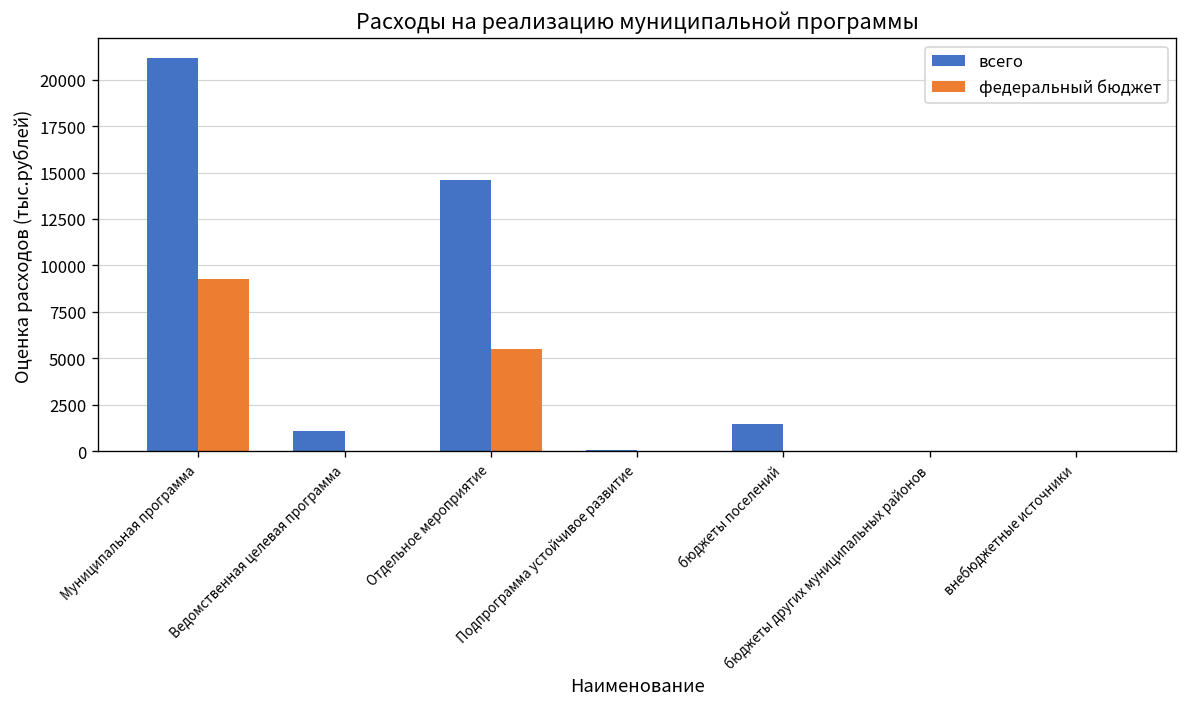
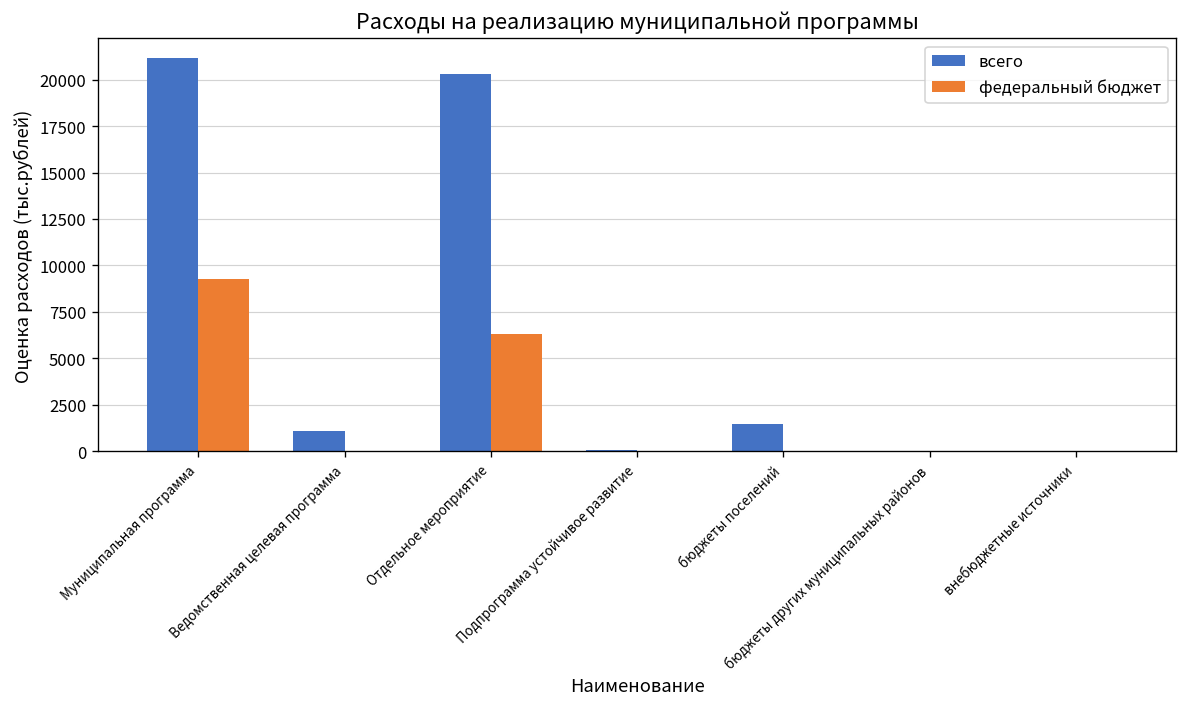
всего, Отдельное мероприятие: 14600 -> 20300
федеральный бюджет, Отдельное мероприятие: 5500 -> 6300
